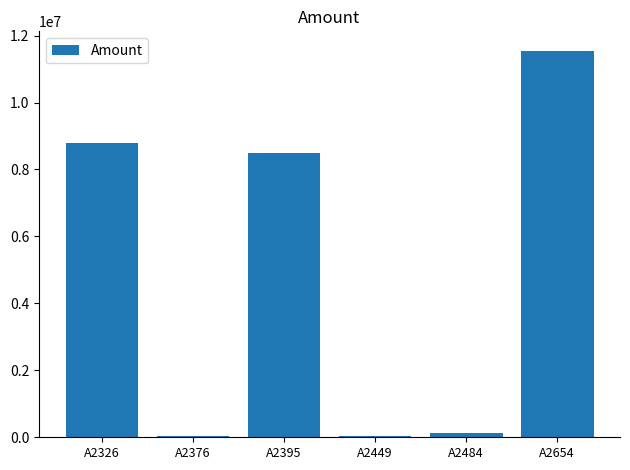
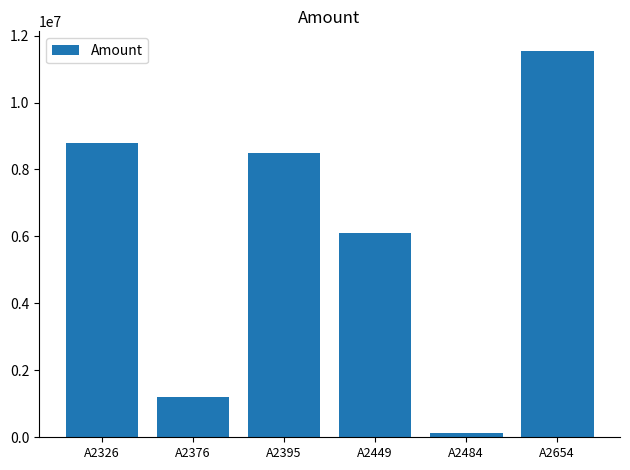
A2376: 0 -> 1200000
A2449: 0 -> 6100000
